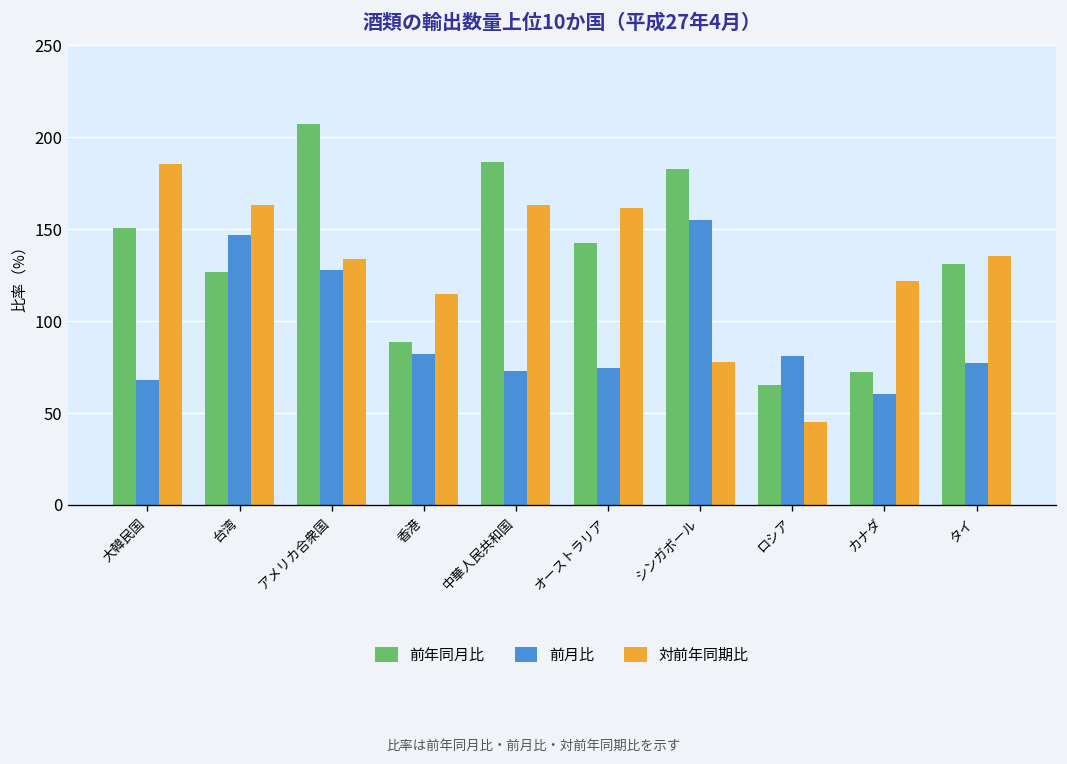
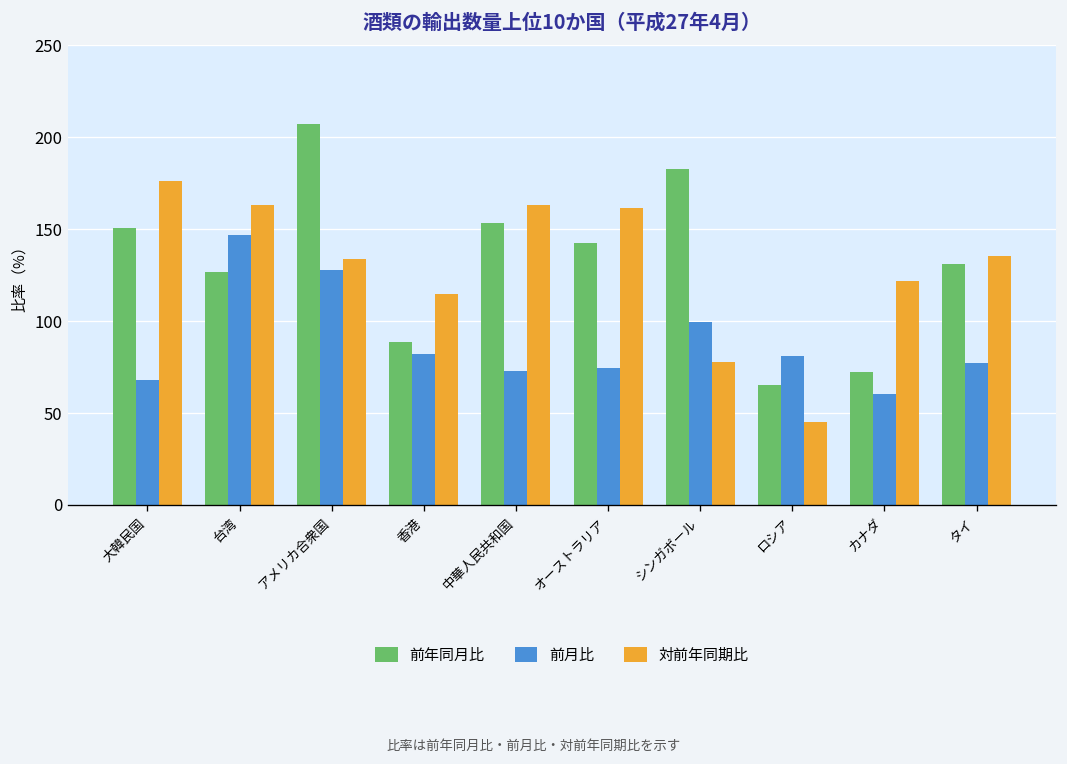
対前年同期比, 大韓民国: 185 -> 176
前年同月比, 中華人民共和国: 186 -> 153
前月比, シンガポール: 155 -> 99
